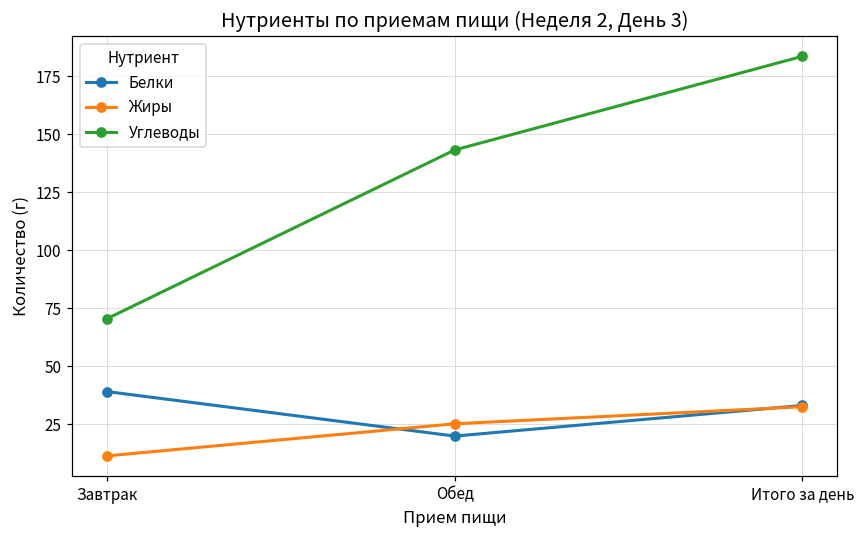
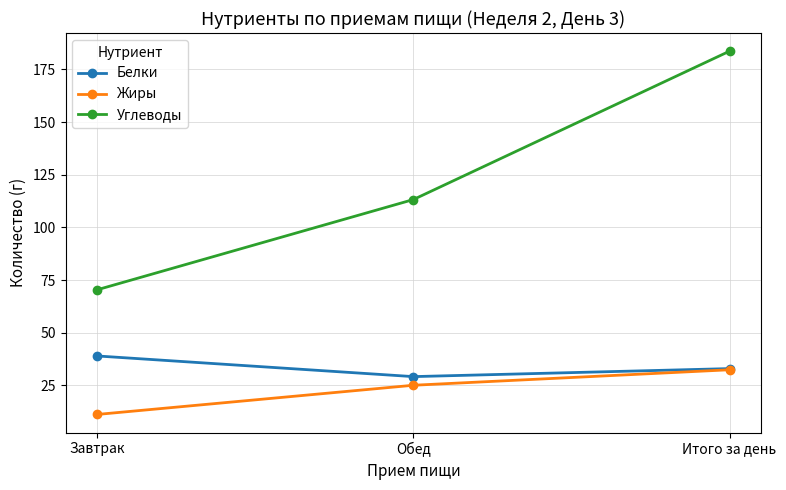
Белки, Обед: 20 -> 29
Углеводы, Обед: 143 -> 113
